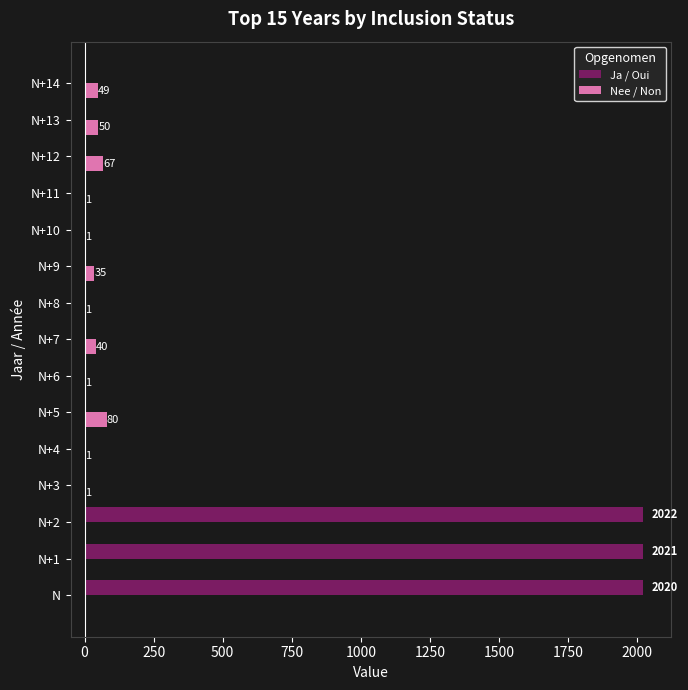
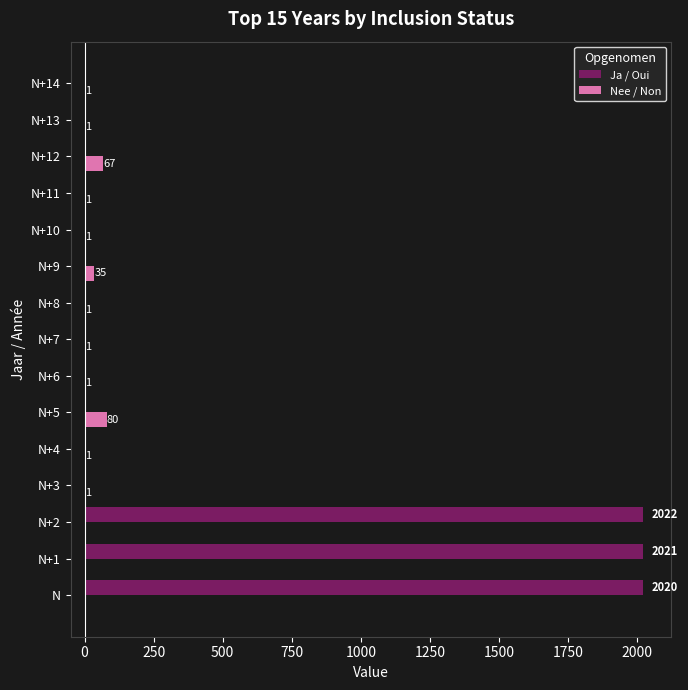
Nee / Non, N+14: 49 -> 1
Nee / Non, N+13: 50 -> 1
Nee / Non, N+7: 40 -> 1
